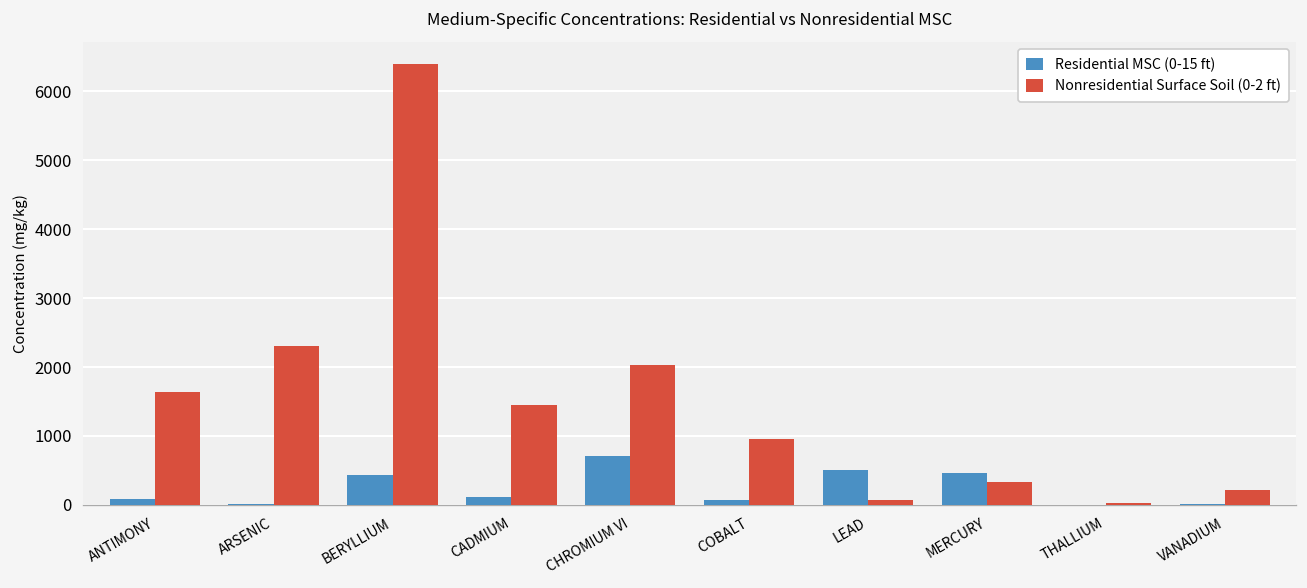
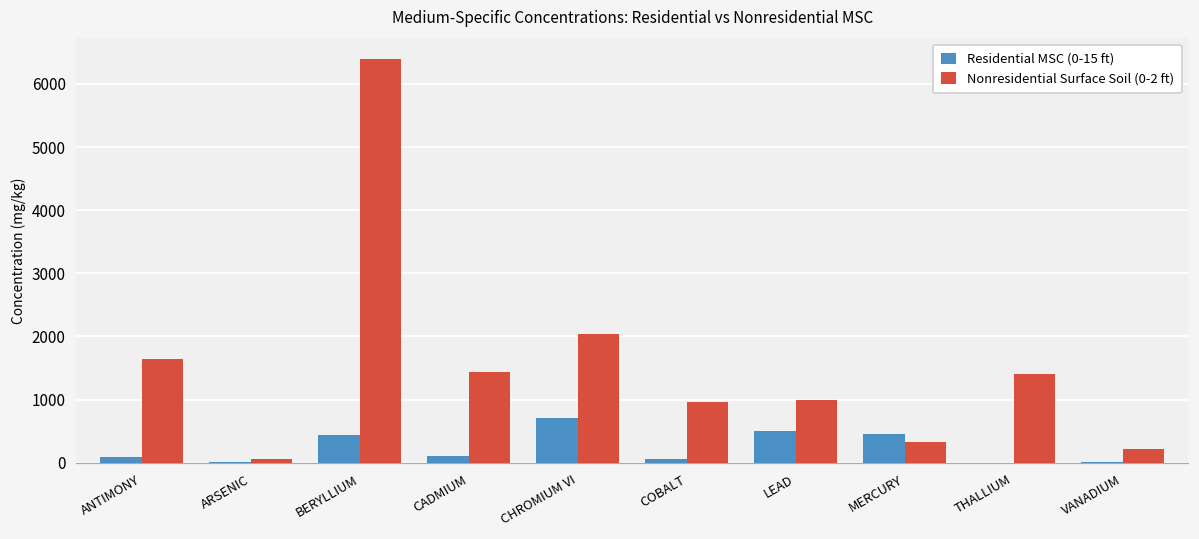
Nonresidential Surface Soil (0-2 ft), ARSENIC: 2300 -> 100
Nonresidential Surface Soil (0-2 ft), LEAD: 100 -> 1000
Nonresidential Surface Soil (0-2 ft), THALLIUM: 0 -> 1400
